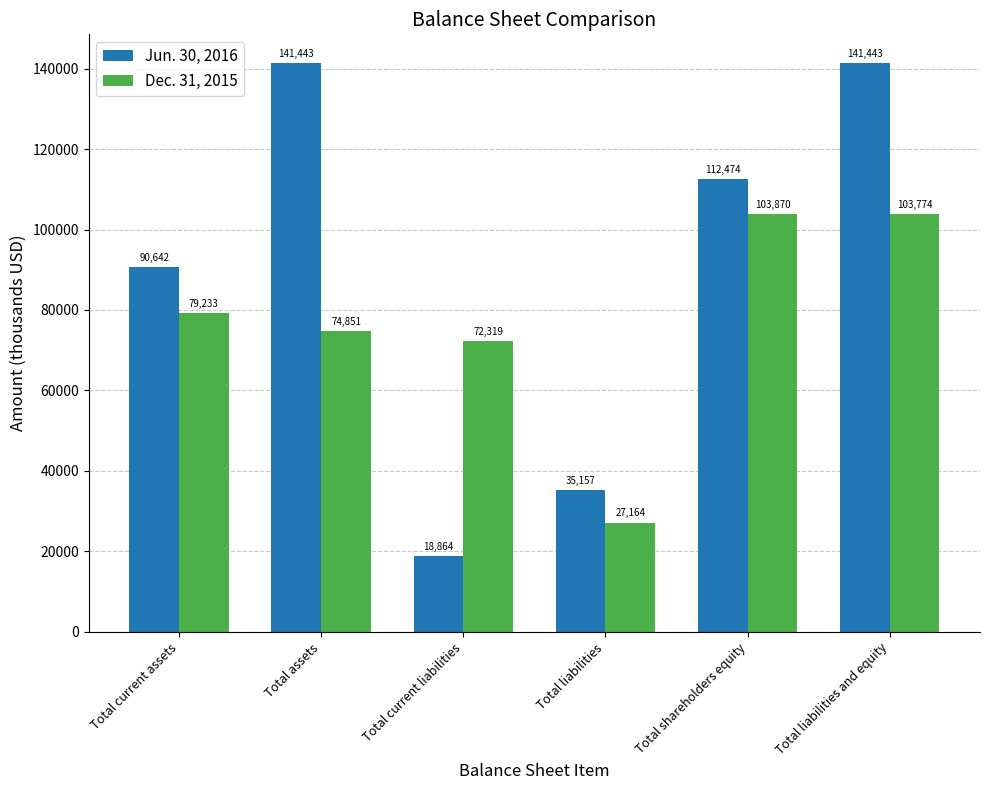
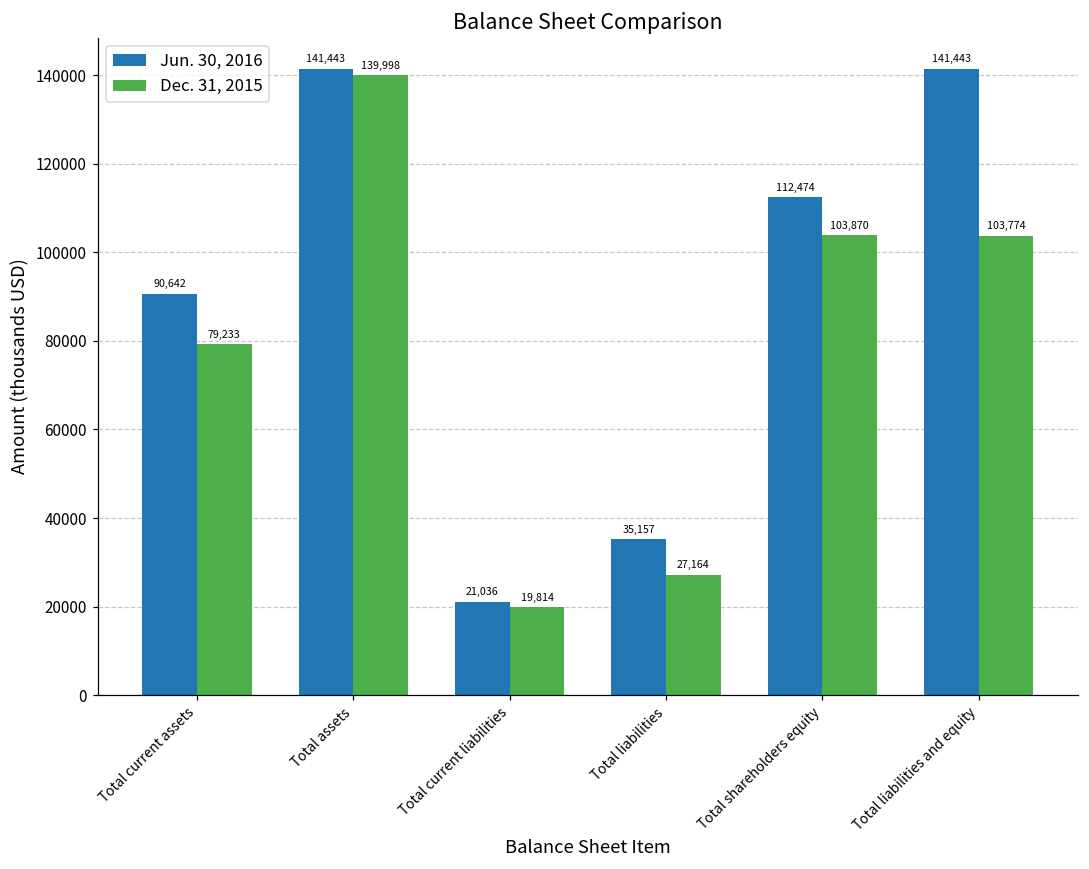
Dec. 31, 2015, Total assets: 74,851 -> 139,998
Jun. 30, 2016, Total current liabilities: 18,864 -> 21,036
Dec. 31, 2015, Total current liabilities: 72,319 -> 19,814
